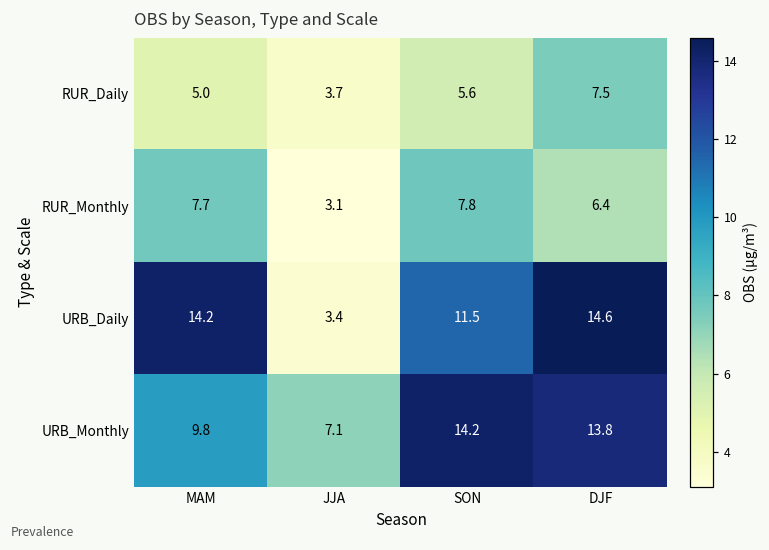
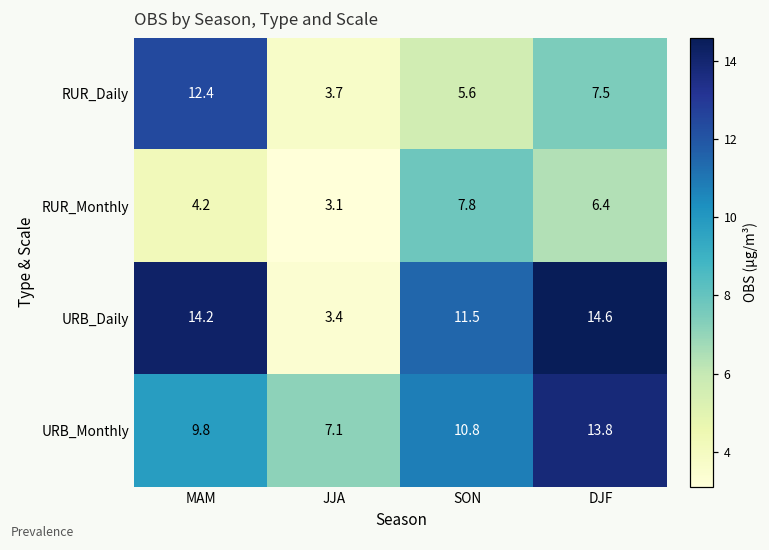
RUR_Daily, MAM: 5.0 -> 12.4
RUR_Monthly, MAM: 7.7 -> 4.2
URB_Monthly, SON: 14.2 -> 10.8
